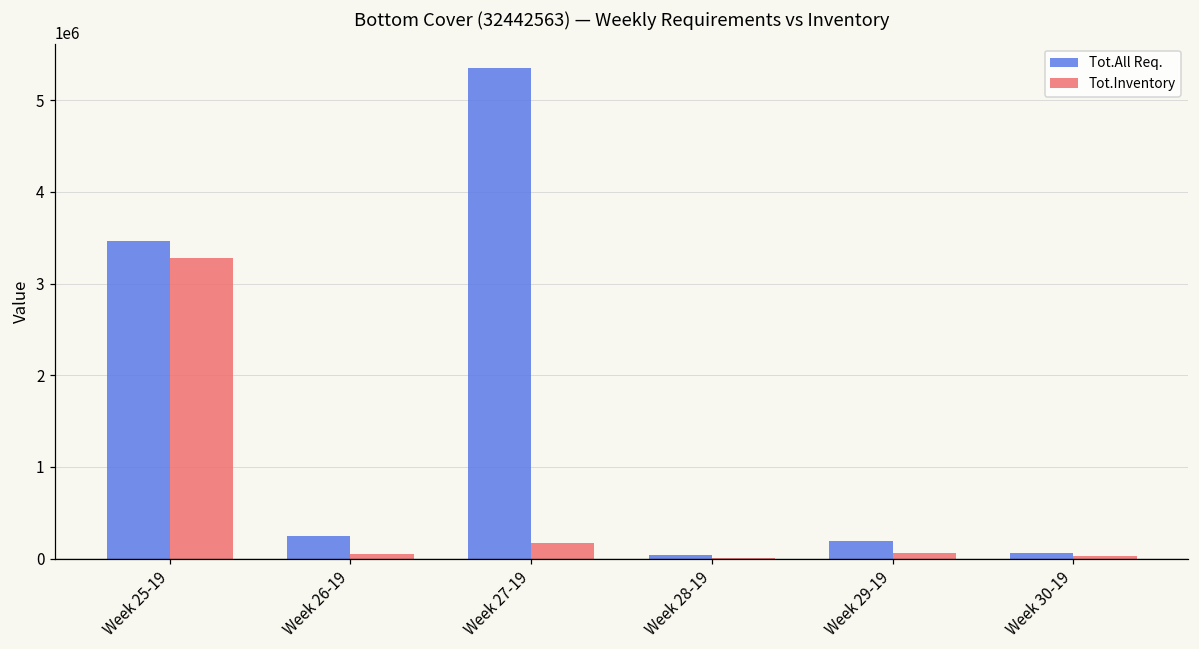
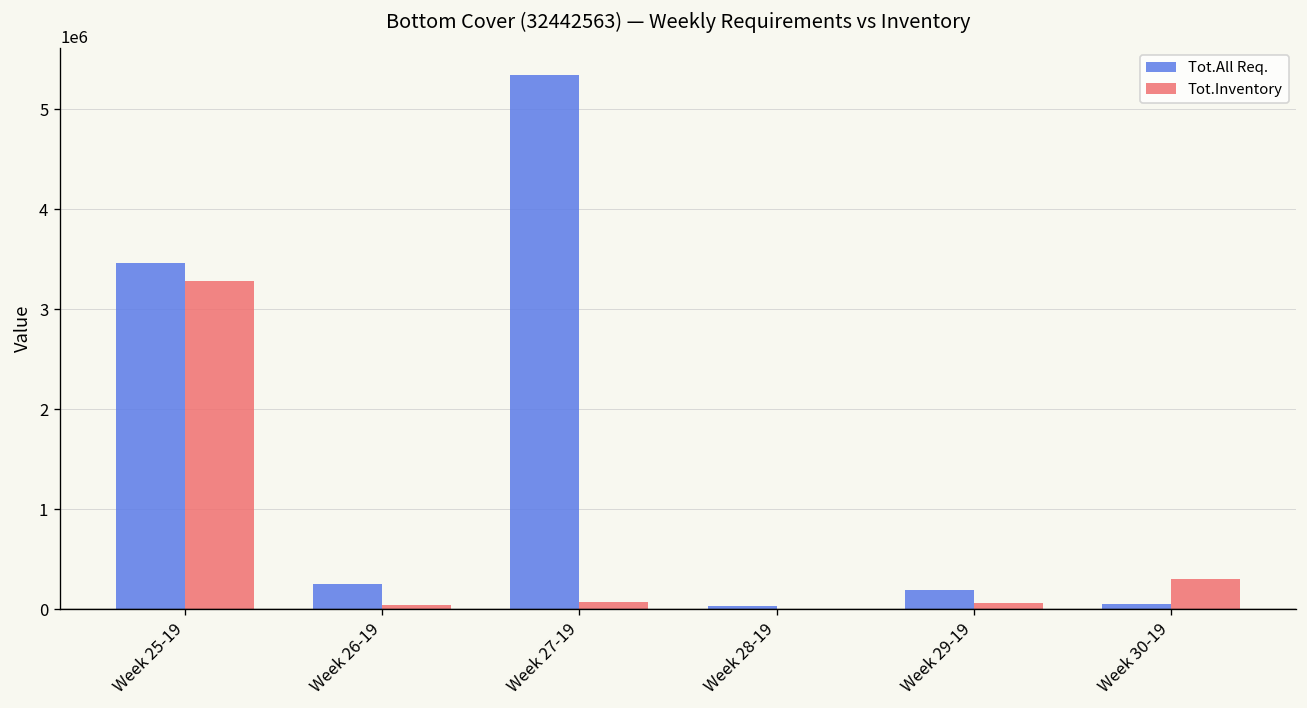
Tot.Inventory, Week 27-19: 200000 -> 100000
Tot.Inventory, Week 30-19: 0 -> 300000
